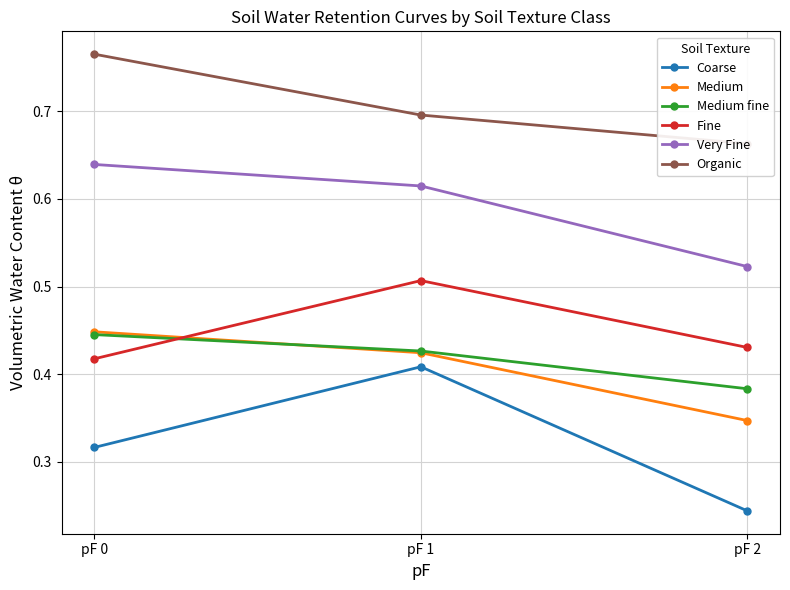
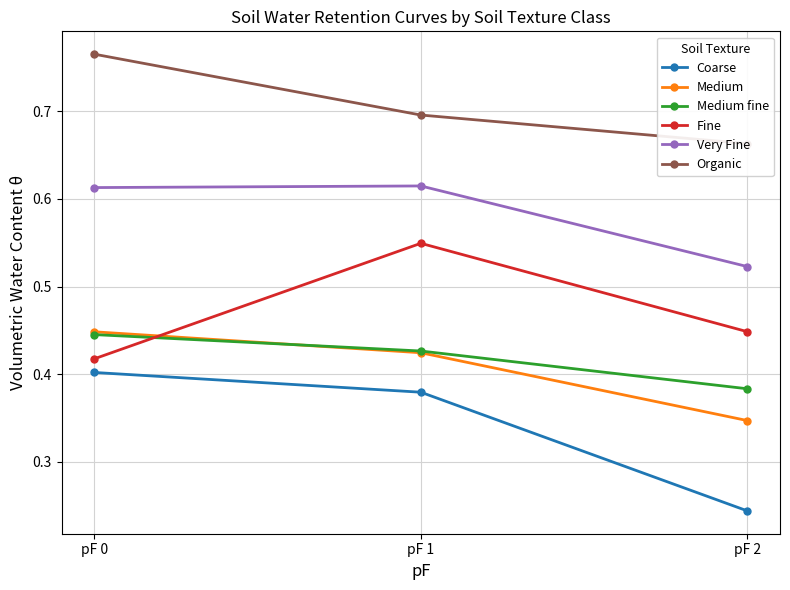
Coarse, pF 0: 0.32 -> 0.40
Very Fine, pF 0: 0.64 -> 0.61
Coarse, pF 1: 0.41 -> 0.38
Fine, pF 1: 0.51 -> 0.55
Fine, pF 2: 0.43 -> 0.45
